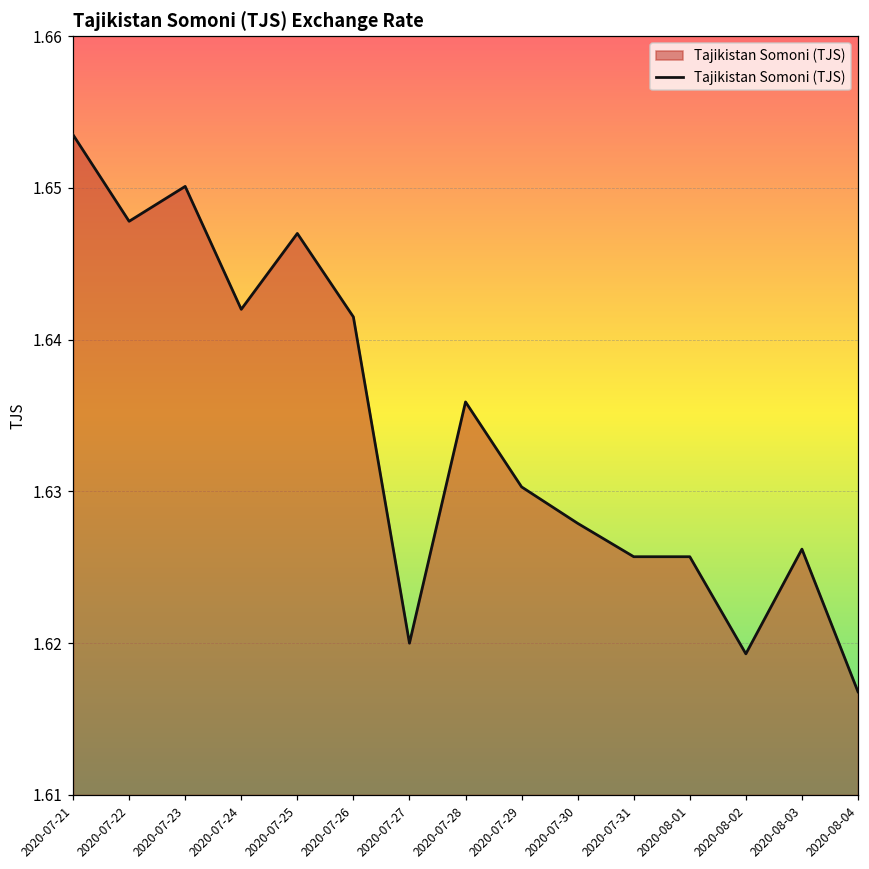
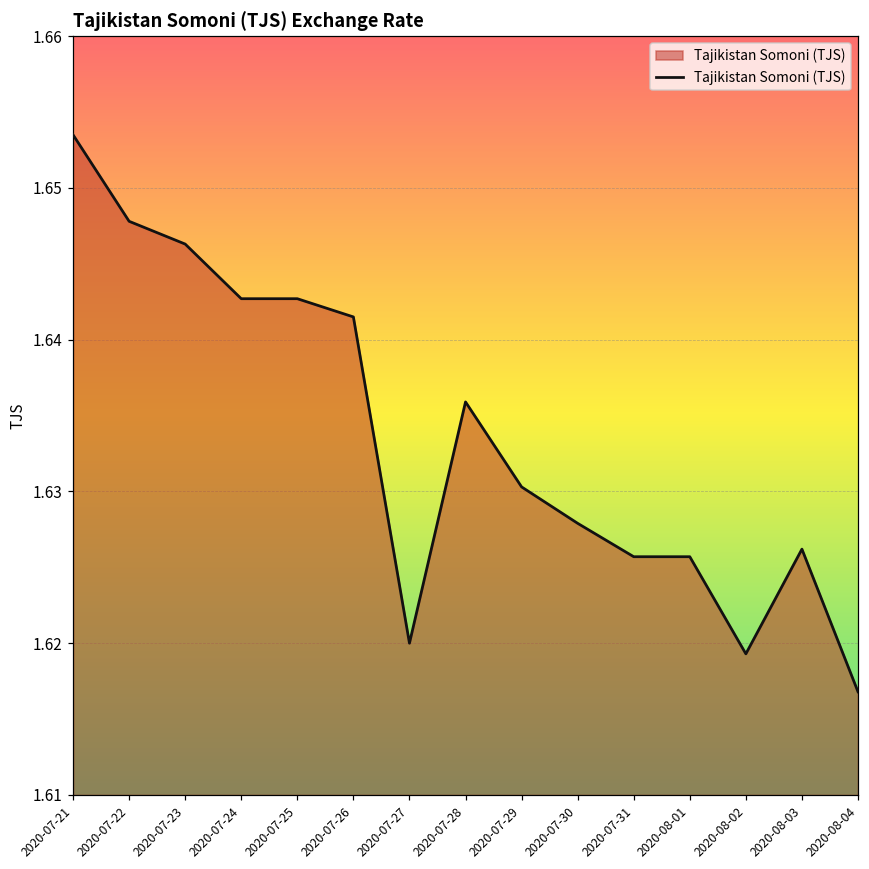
2020-07-23: 1.6501 -> 1.6463
2020-07-24: 1.6420 -> 1.6427
2020-07-25: 1.6470 -> 1.6427
